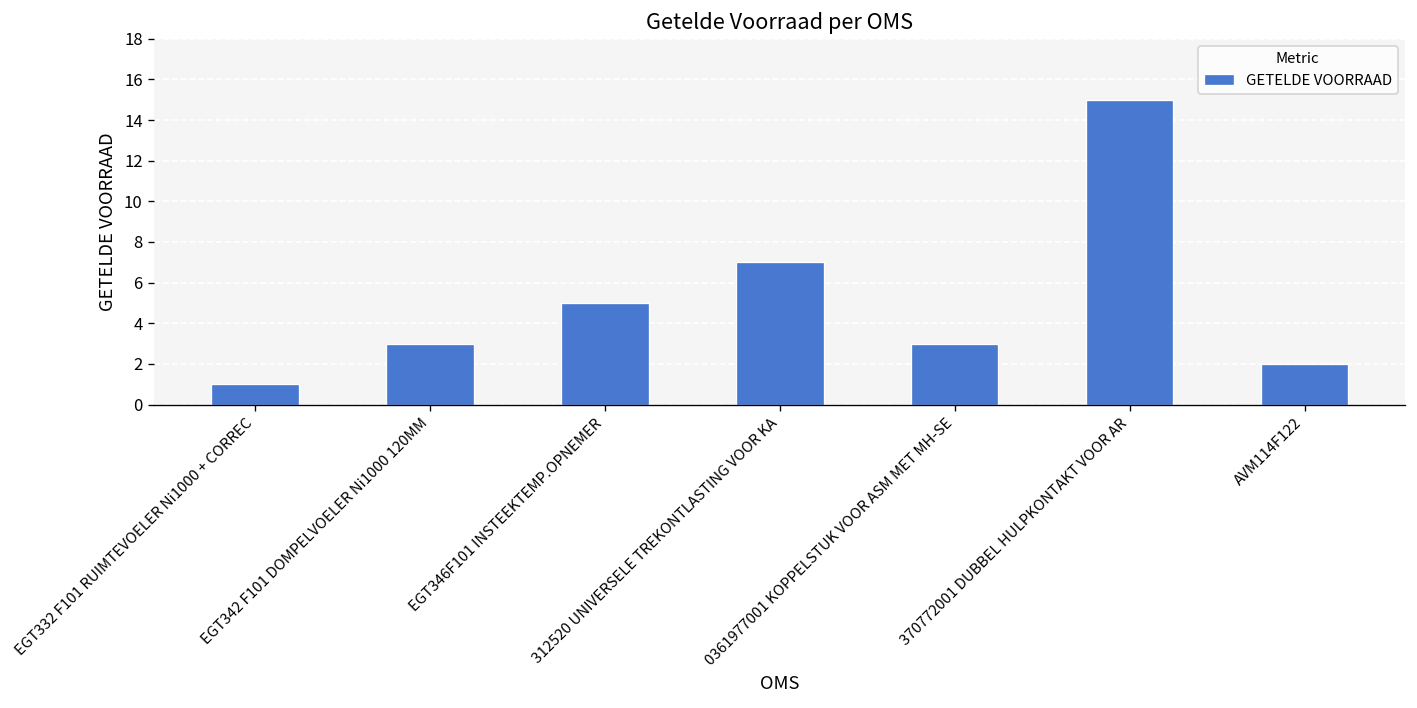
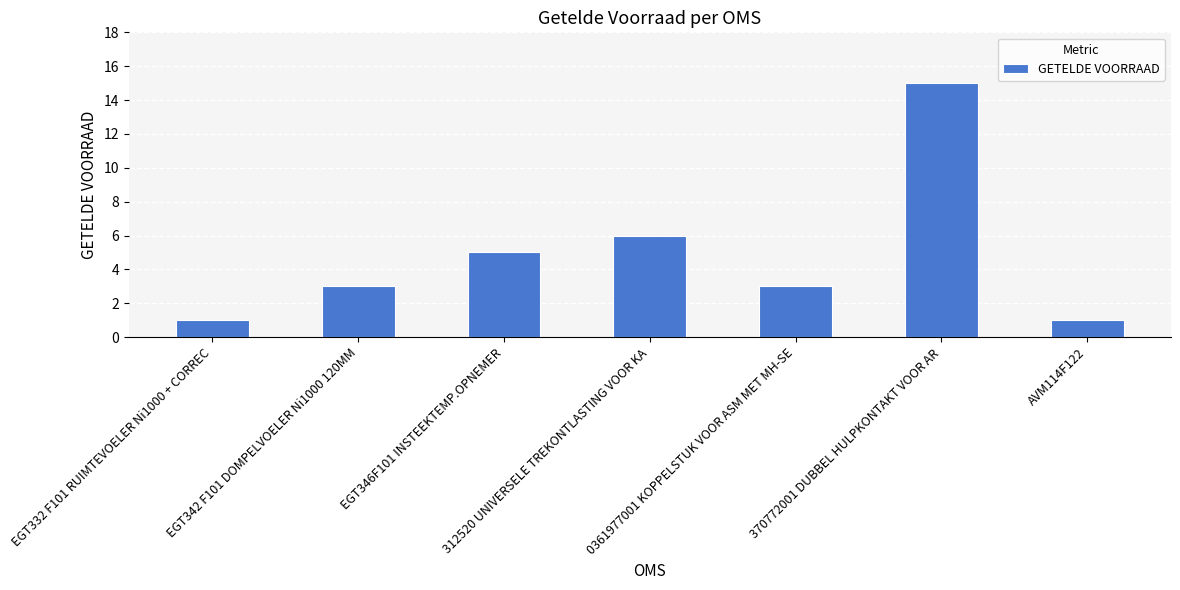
312520 UNIVERSELE TREKONTLASTING VOOR KA: 7 -> 6
AVM114F122: 2 -> 1
